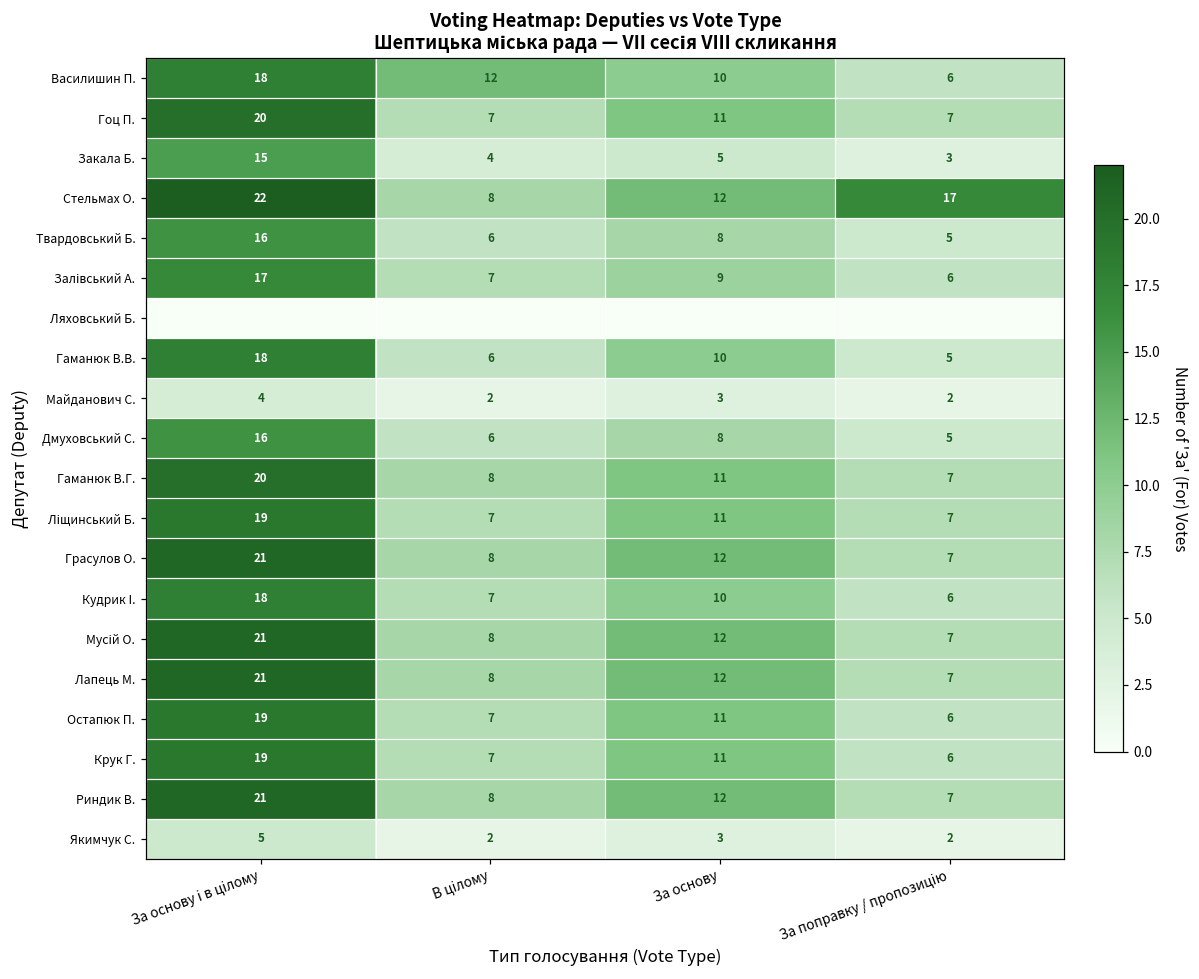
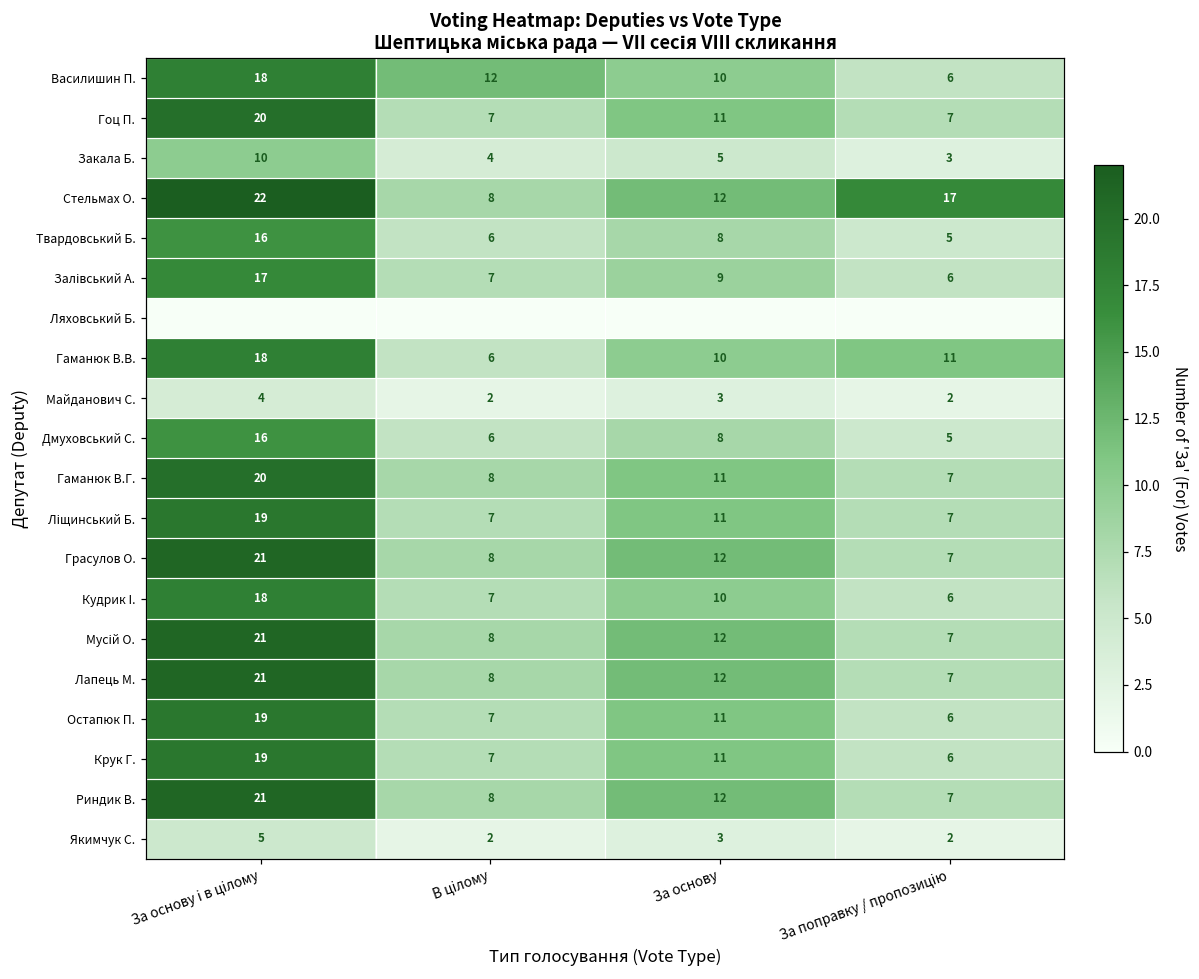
Закала Б., За основу і в цілому: 15 -> 10
Гаманюк В.В., За поправку / пропозицію: 5 -> 11
